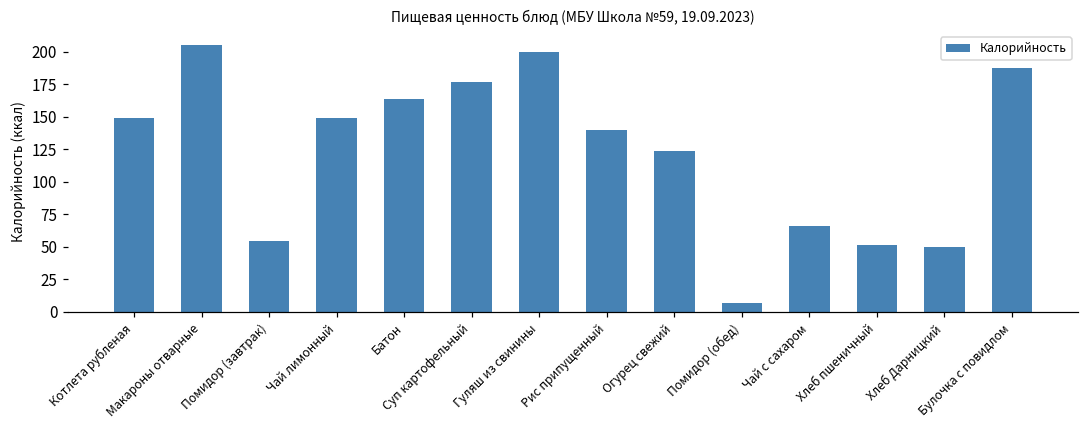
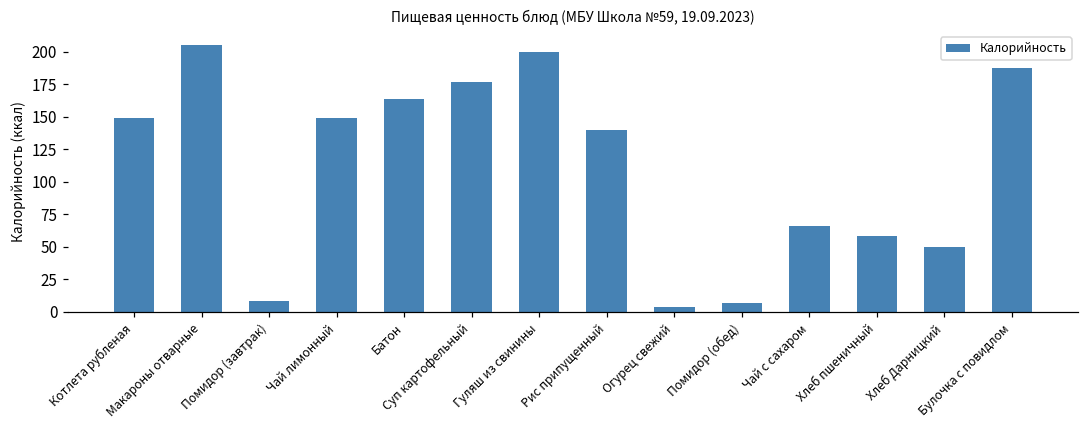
Помидор (завтрак): 54 -> 9
Огурец свежий: 124 -> 3
Хлеб пшеничный: 51 -> 59
